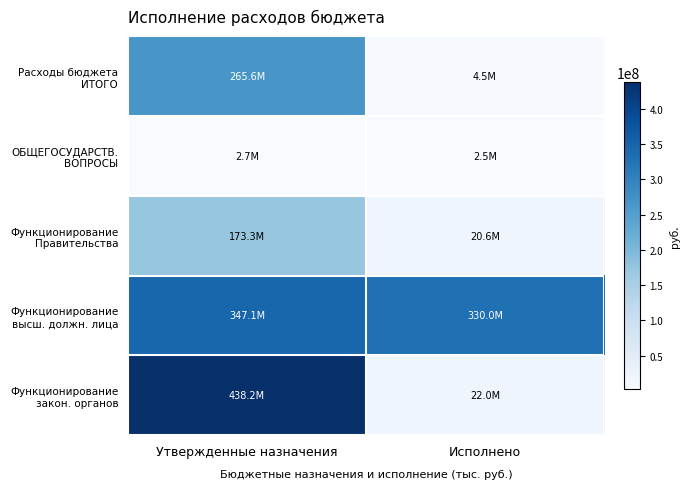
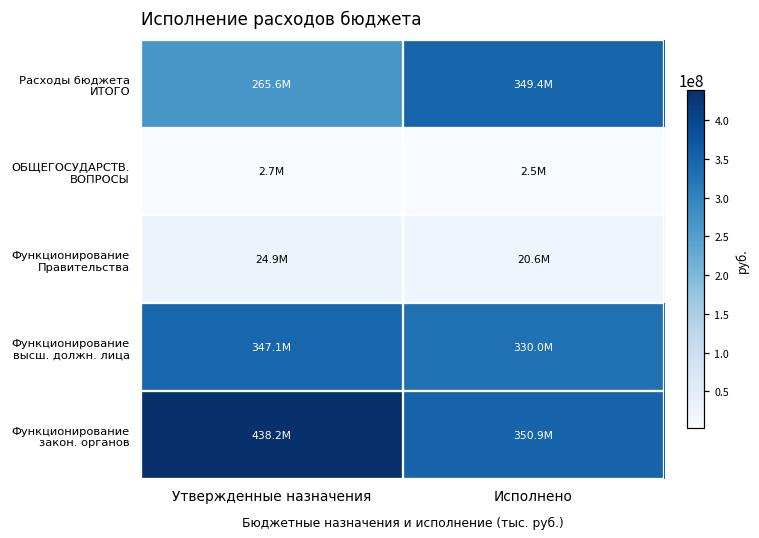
Расходы бюджета ИТОГО, Исполнено: 4.5M -> 349.4M
Функционирование Правительства, Утвержденные назначения: 173.3M -> 24.9M
Функционирование закон. органов, Исполнено: 22.0M -> 350.9M
